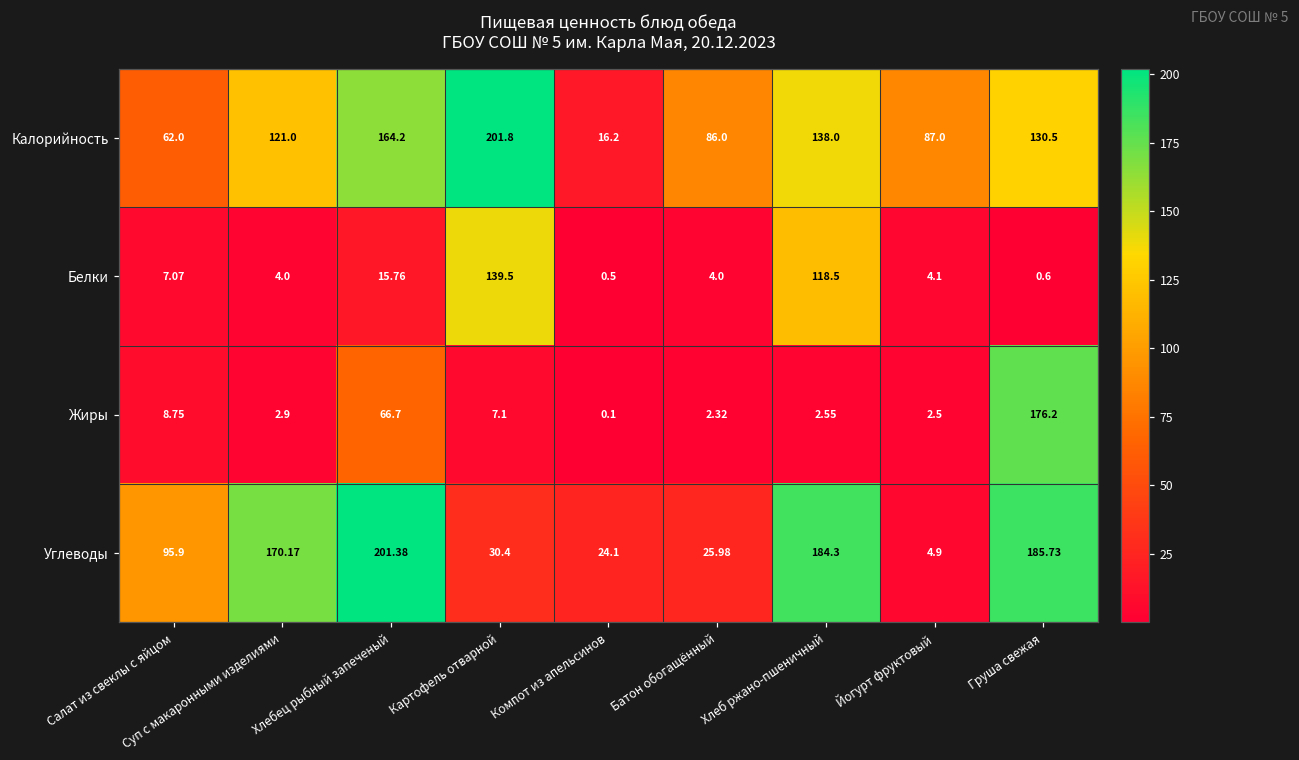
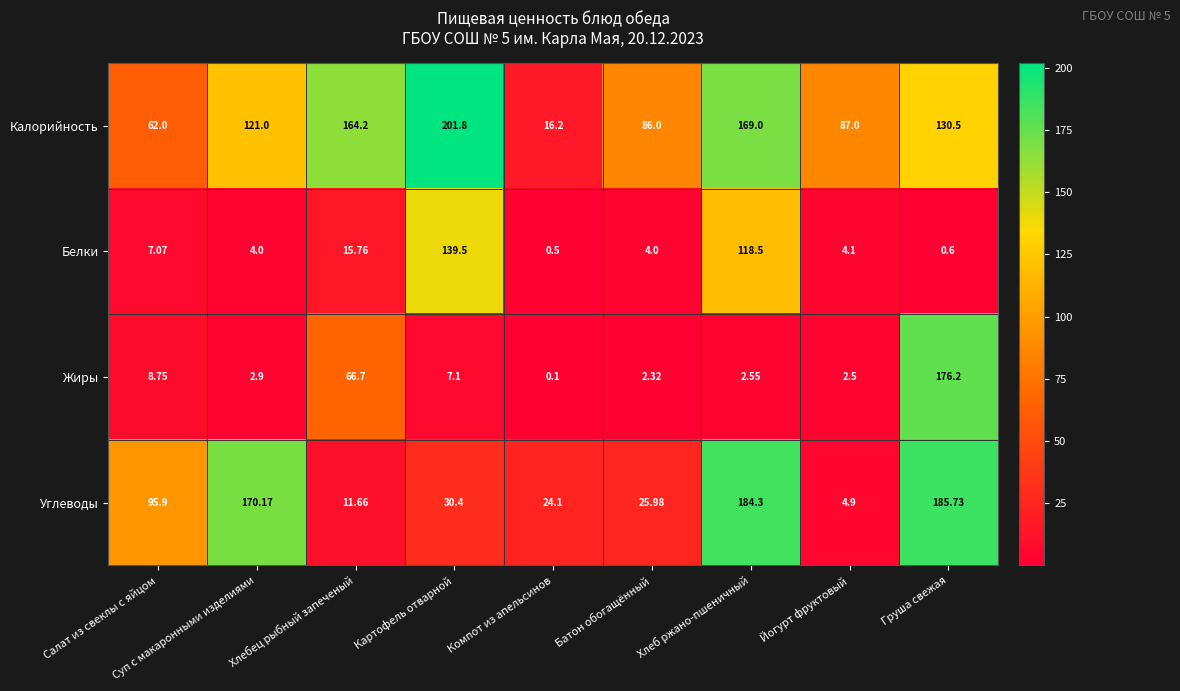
Калорийность, Хлеб ржано-пшеничный: 138.0 -> 169.0
Углеводы, Хлебец рыбный запеченый: 201.38 -> 11.66
